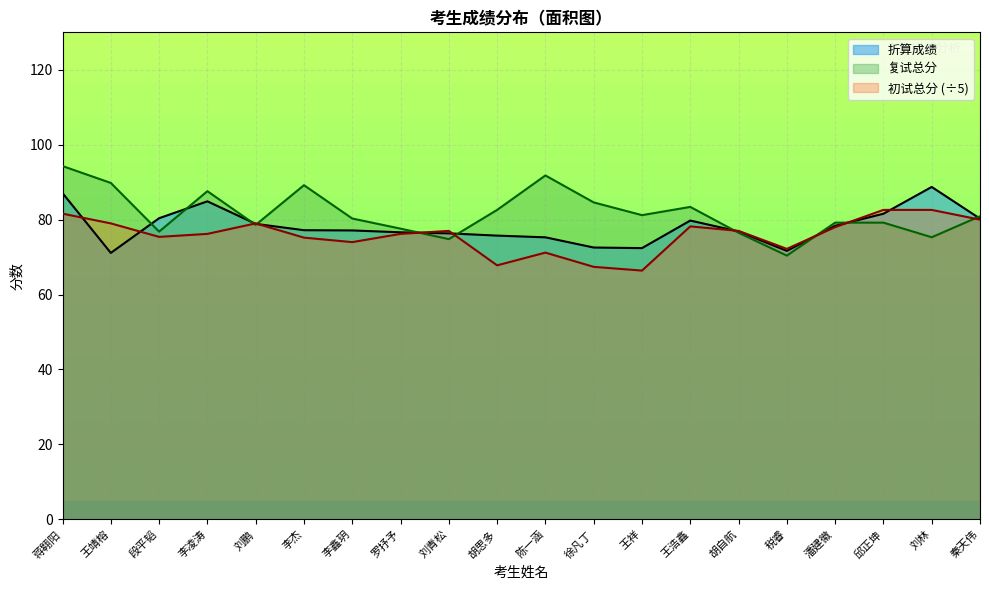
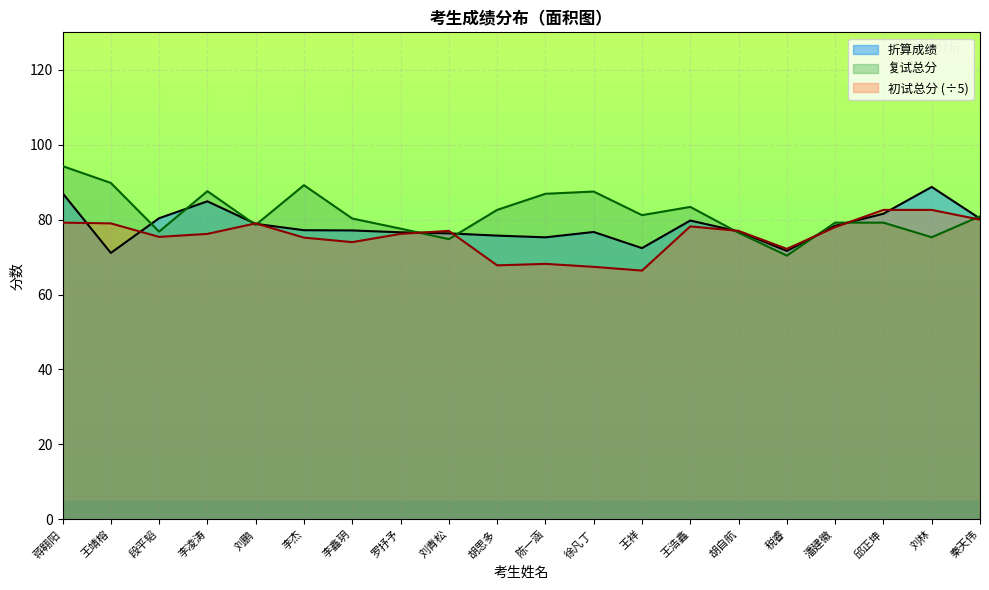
初试总分 (÷5), 蒋翱阳: 82 -> 79
复试总分, 陈一涵: 92 -> 87
初试总分 (÷5), 陈一涵: 71 -> 68
折算成绩, 徐凡丁: 73 -> 77
复试总分, 徐凡丁: 85 -> 88
